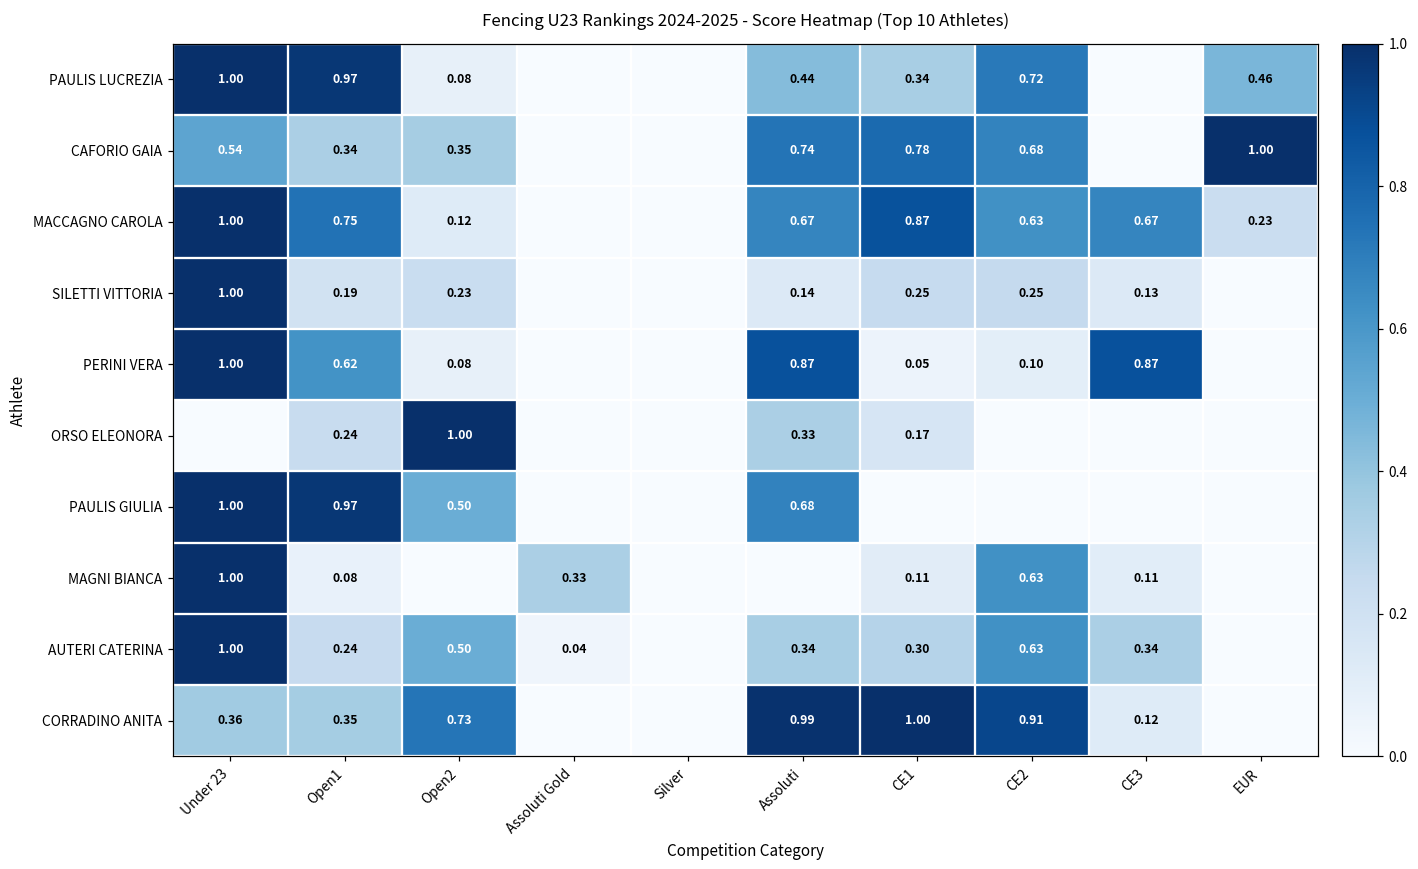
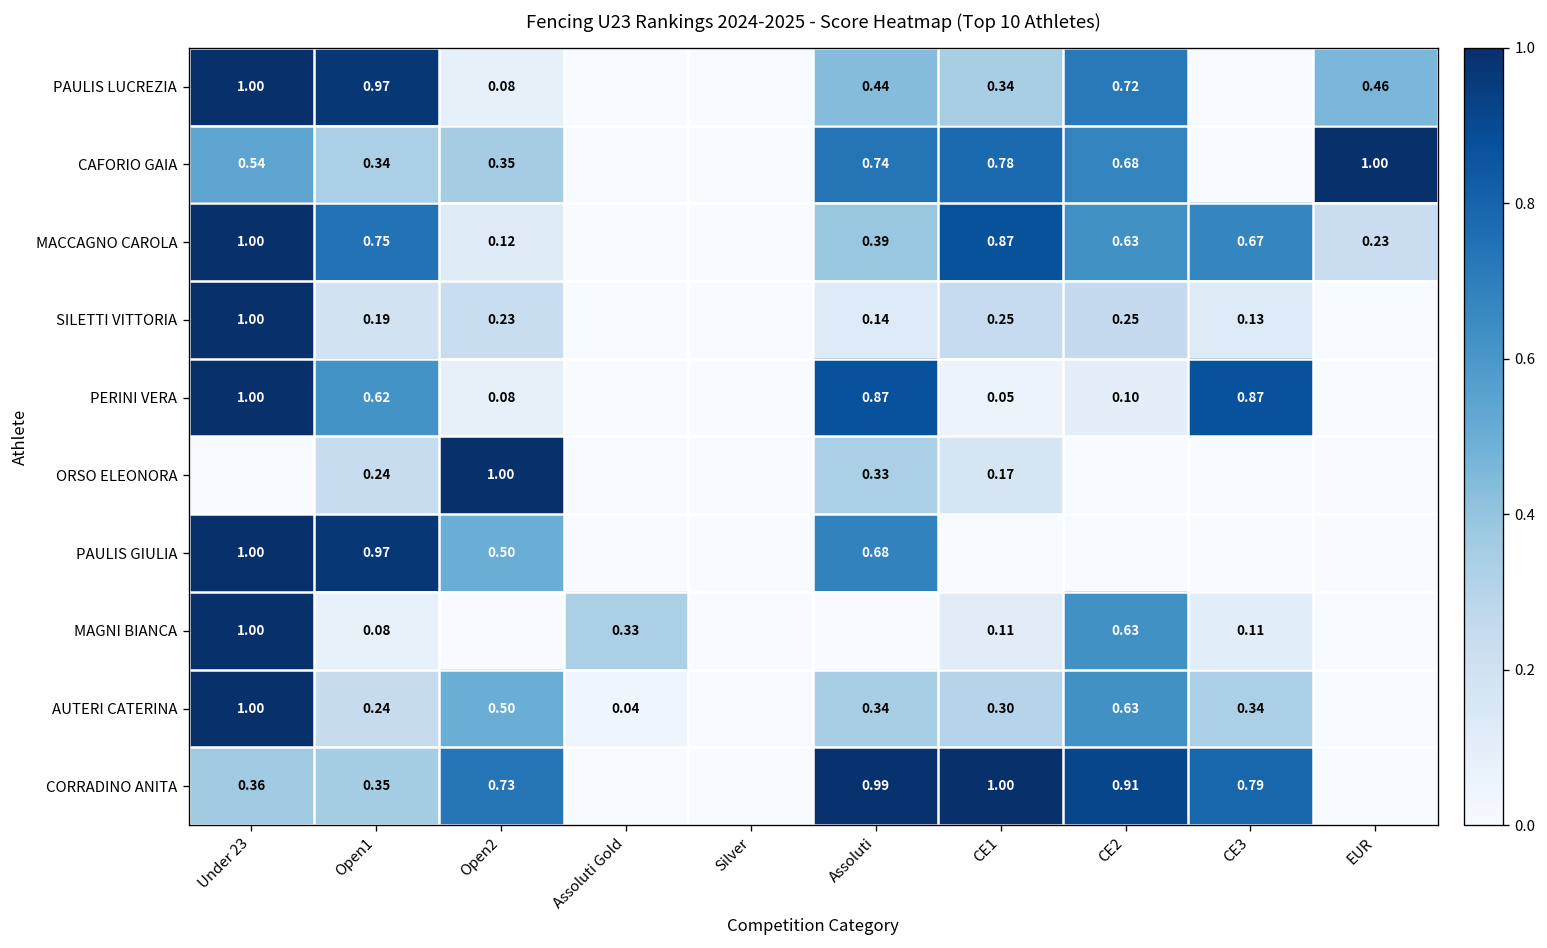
MACCAGNO CAROLA, Assoluti: 0.67 -> 0.39
CORRADINO ANITA, CE3: 0.12 -> 0.79
